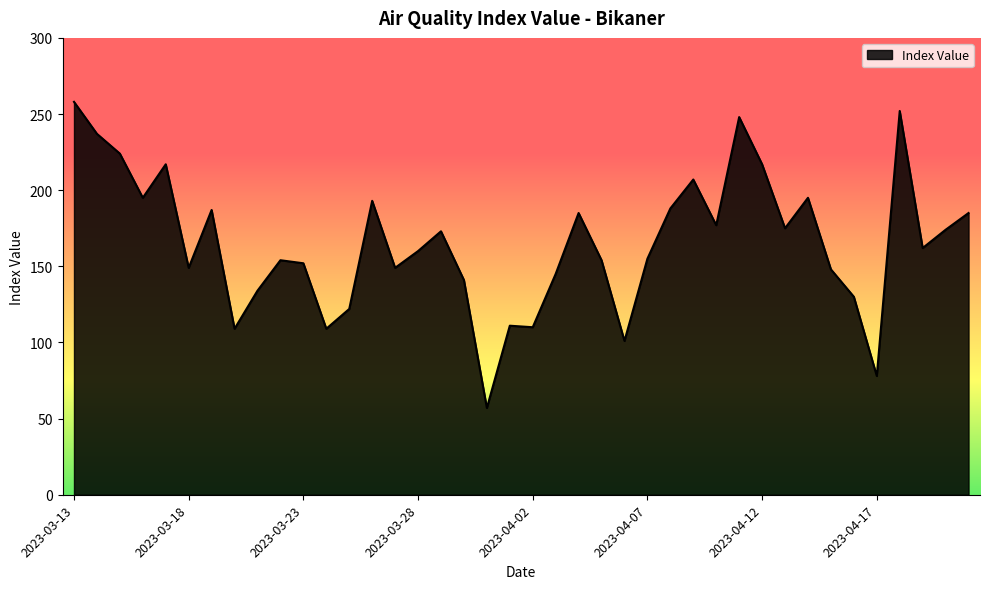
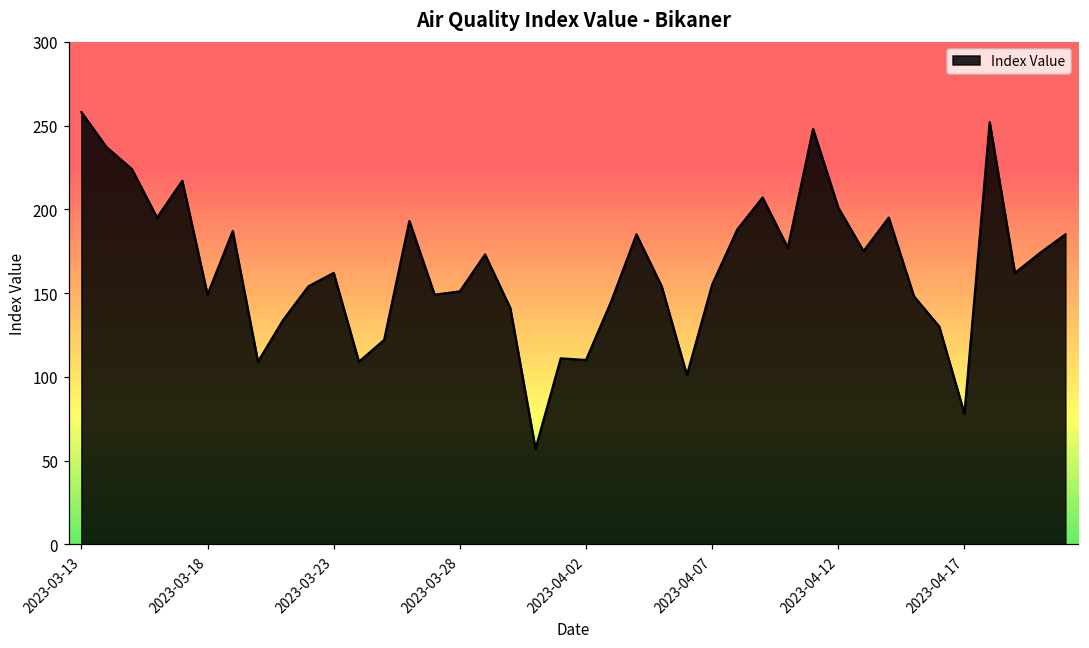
2023-03-23: 152 -> 162
2023-03-28: 160 -> 151
2023-04-12: 217 -> 201
